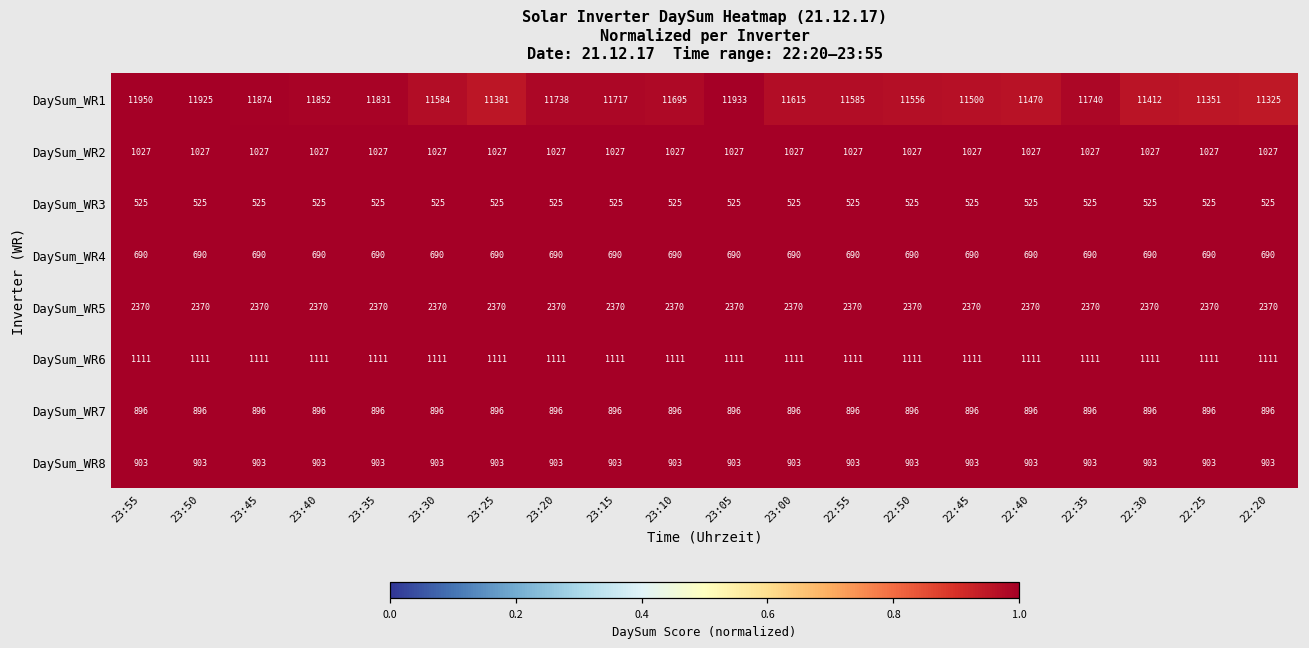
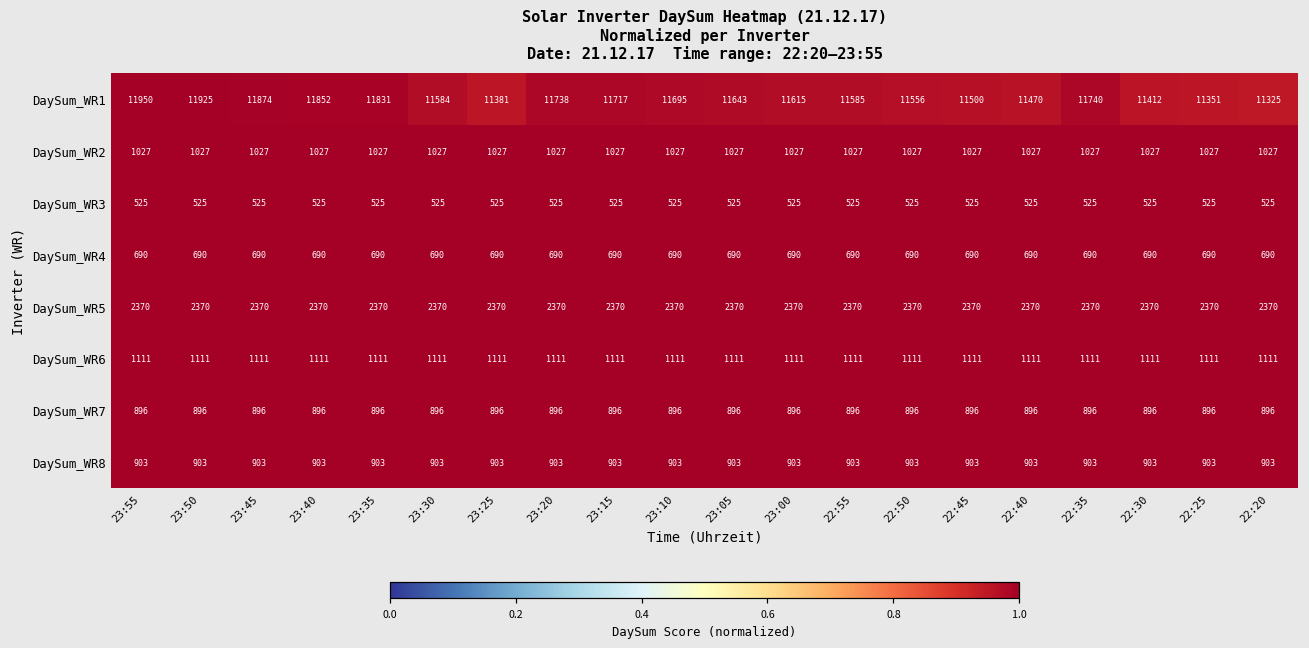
DaySum_WR1, 23:05: 11933 -> 11643
